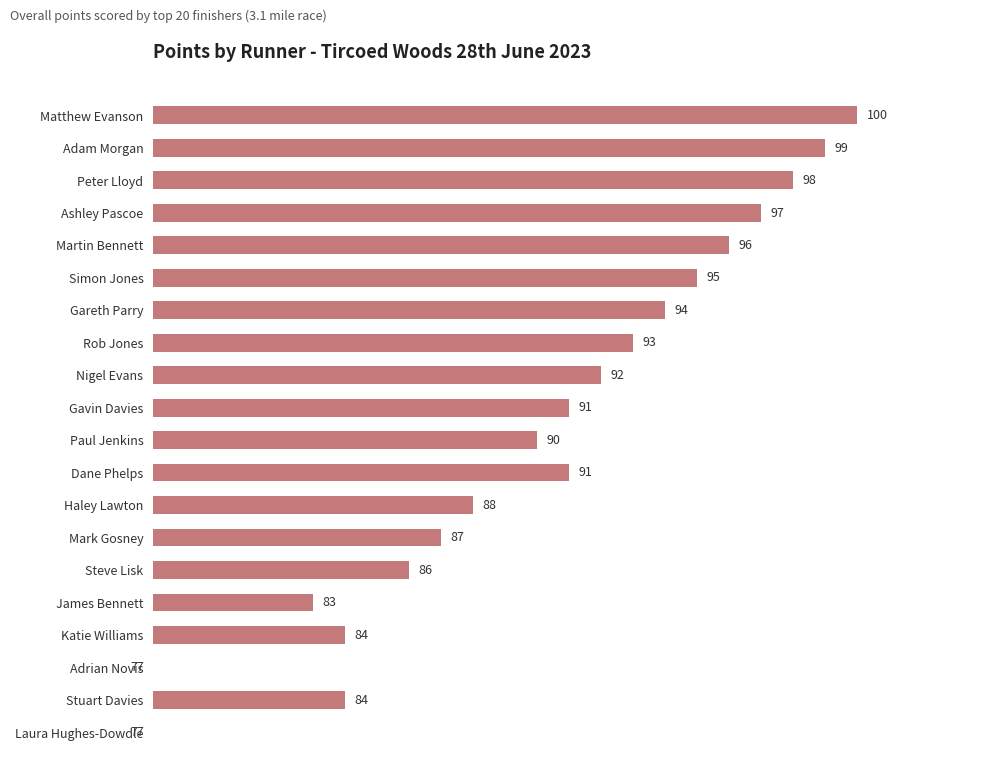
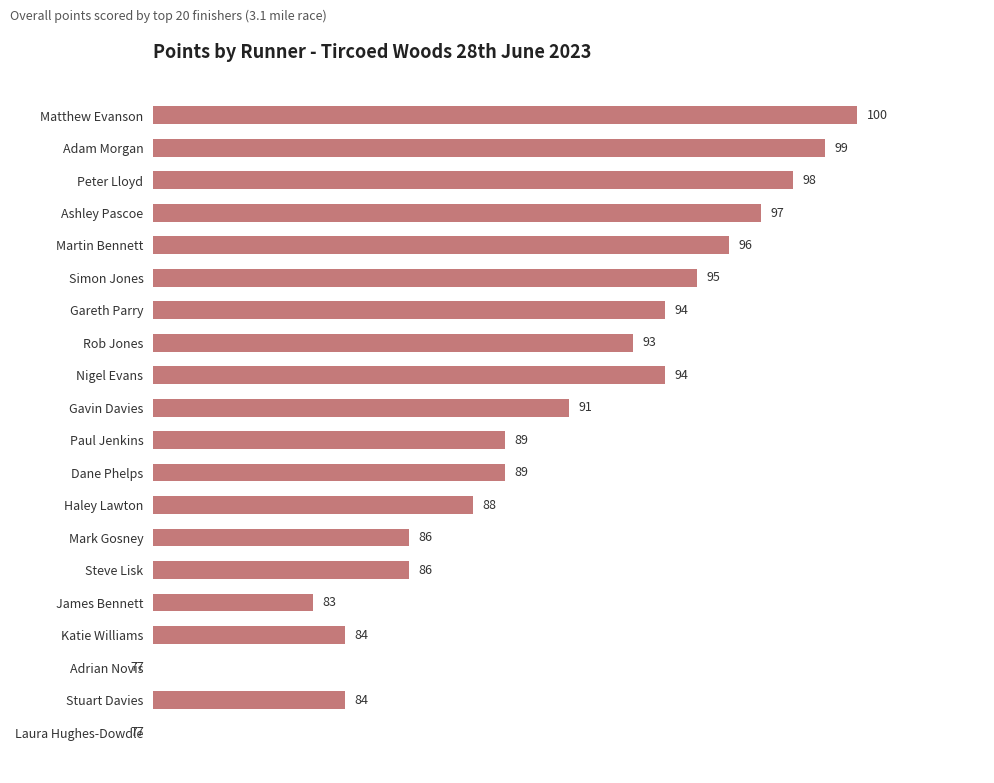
Nigel Evans: 92 -> 94
Paul Jenkins: 90 -> 89
Dane Phelps: 91 -> 89
Mark Gosney: 87 -> 86
